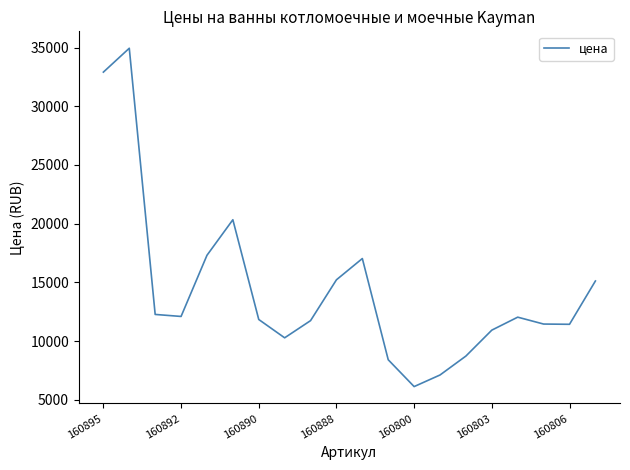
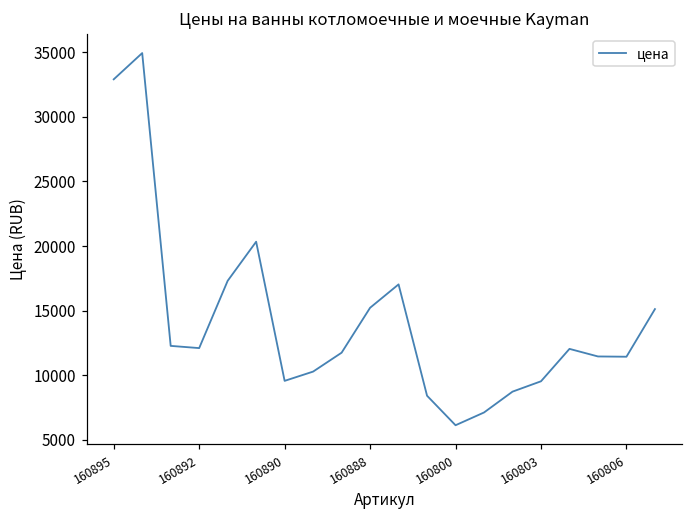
160890: 11800 -> 9600
160803: 10900 -> 9500
